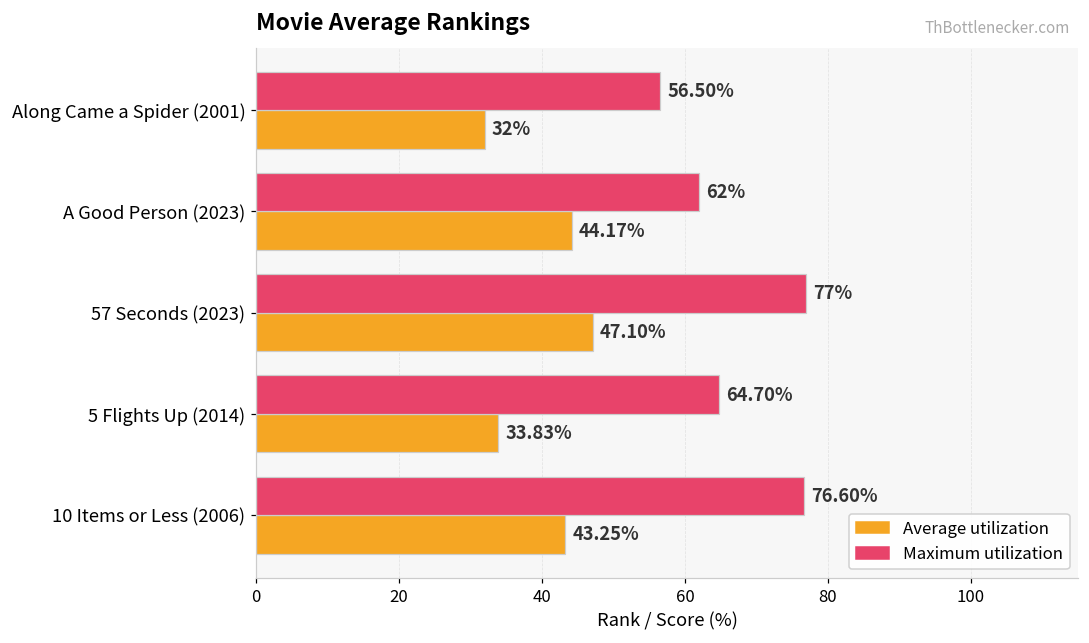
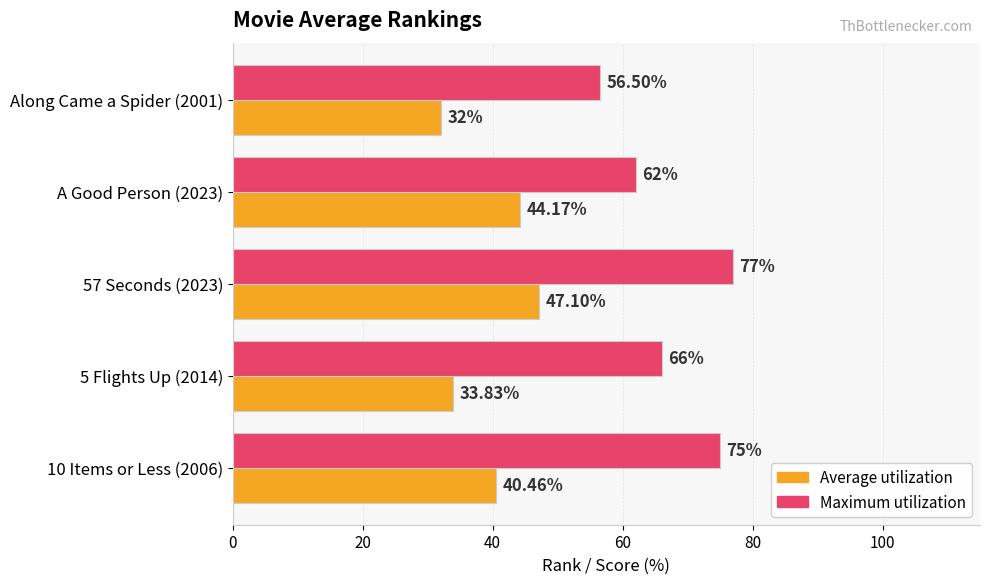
Maximum utilization, 5 Flights Up (2014): 64.70% -> 66%
Maximum utilization, 10 Items or Less (2006): 76.60% -> 75%
Average utilization, 10 Items or Less (2006): 43.25% -> 40.46%
